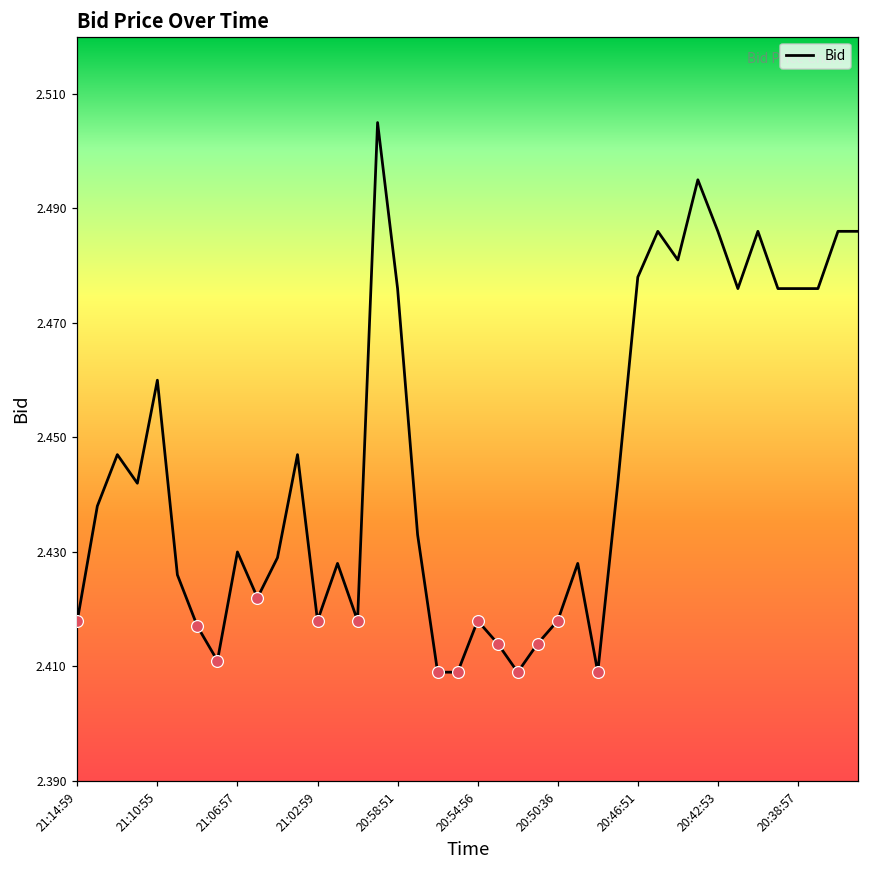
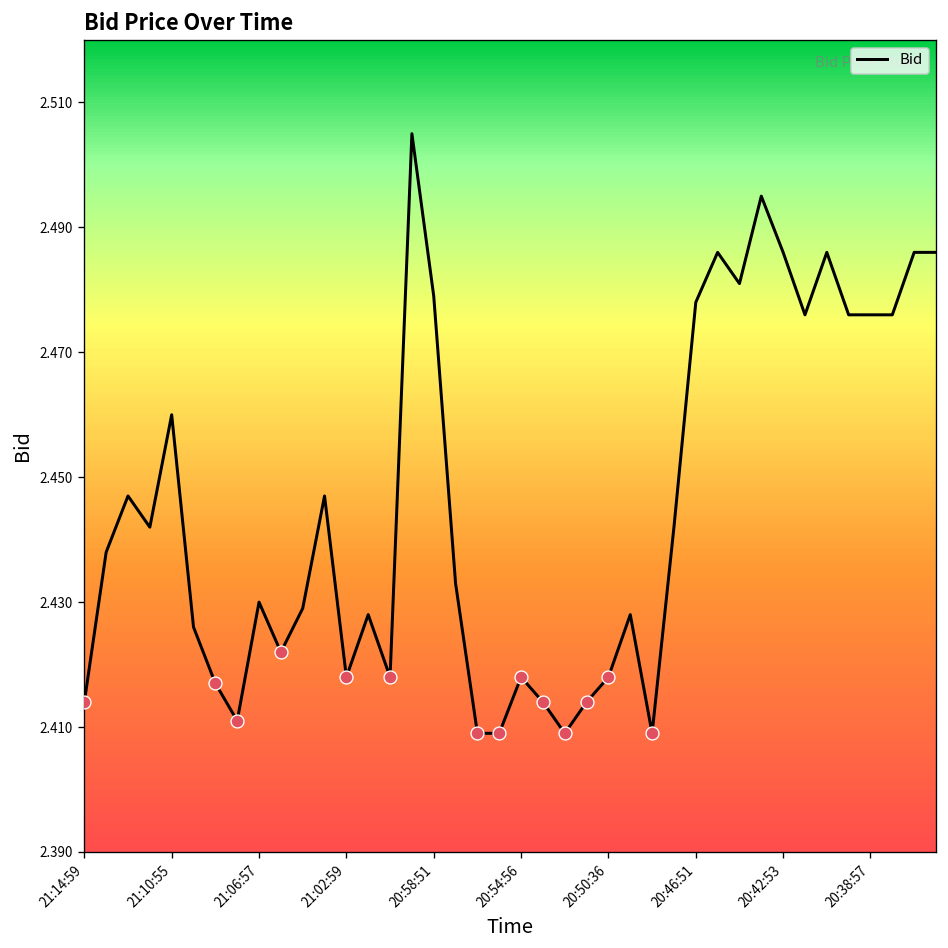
Bid, 21:14:59: 2.418 -> 2.414
Bid, 20:58:51: 2.476 -> 2.479
